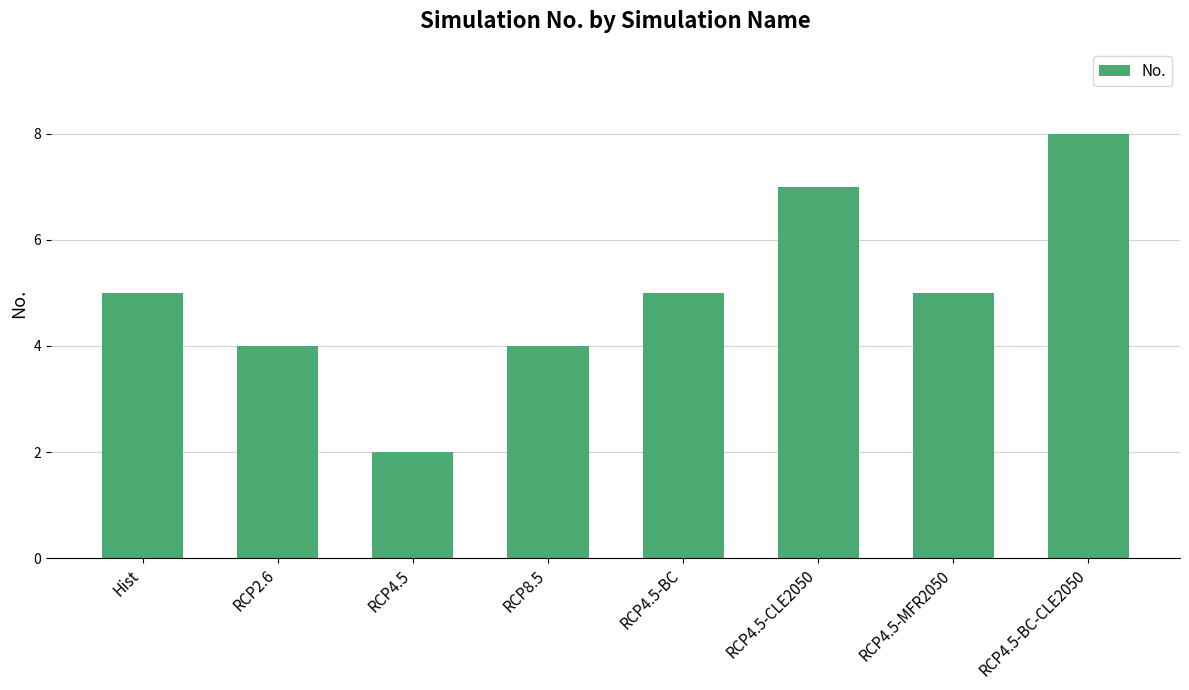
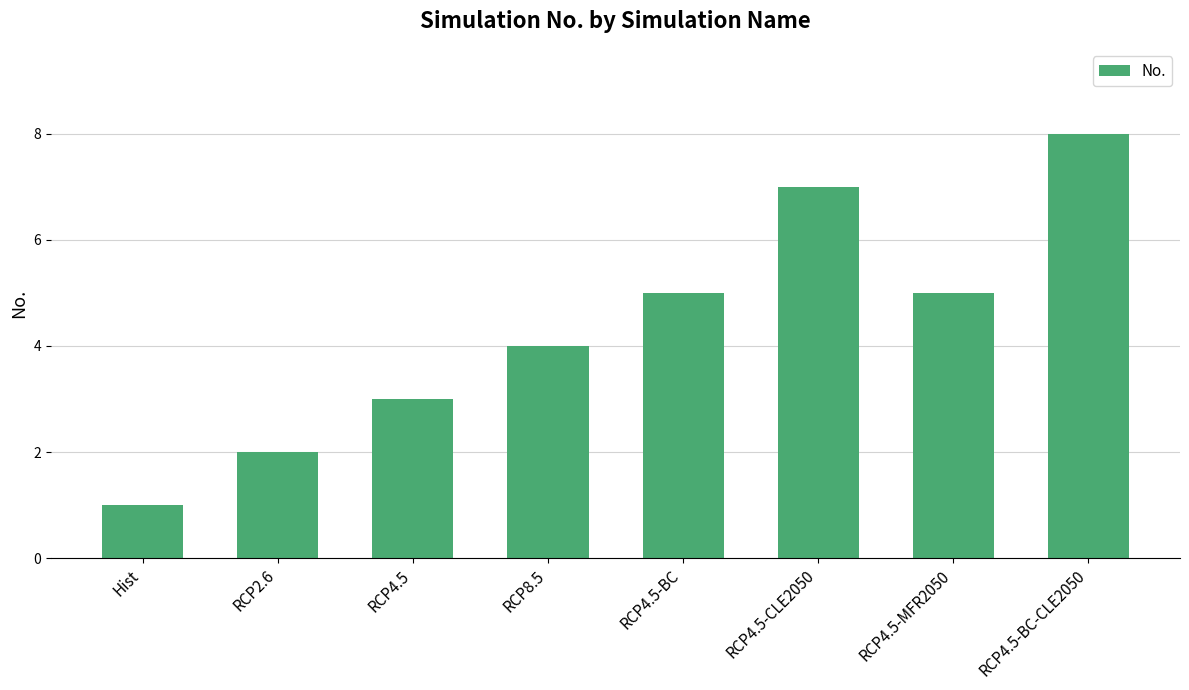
Hist: 5 -> 1
RCP2.6: 4 -> 2
RCP4.5: 2 -> 3
